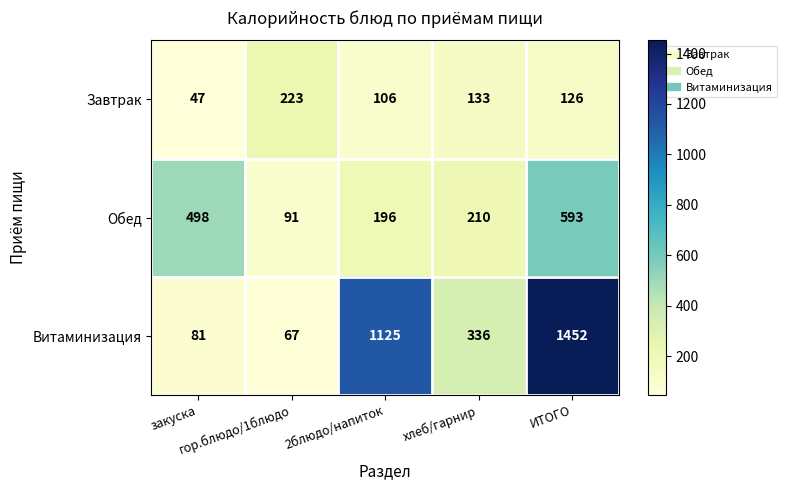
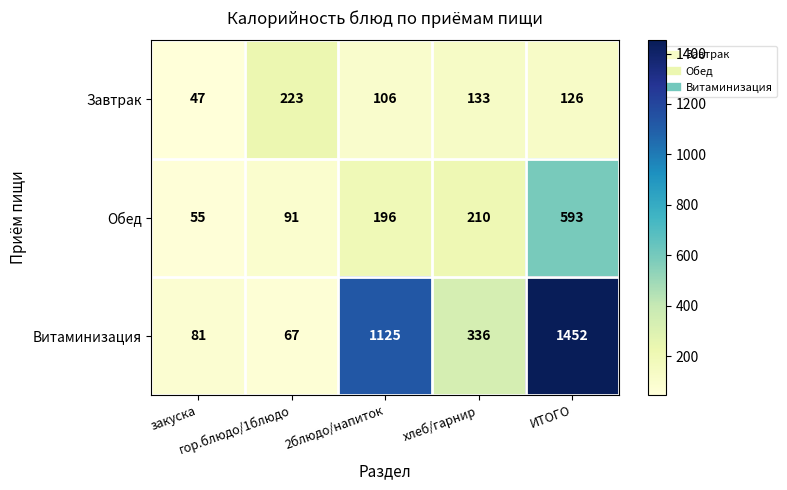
Обед, закуска: 498 -> 55
